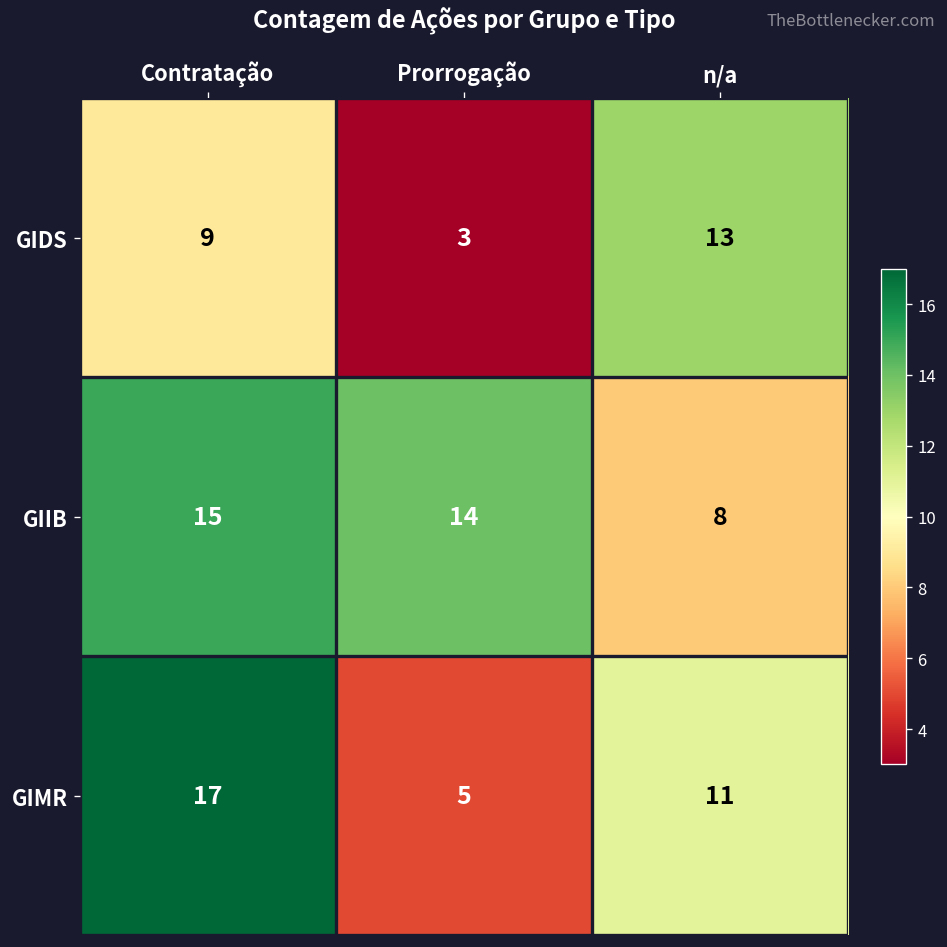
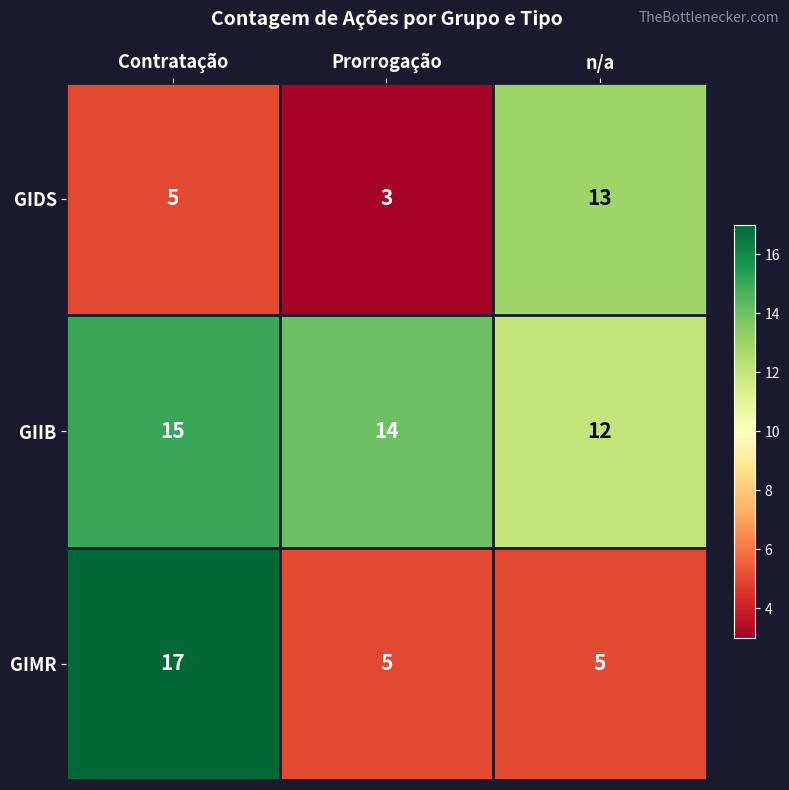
GIDS, Contratação: 9 -> 5
GIIB, n/a: 8 -> 12
GIMR, n/a: 11 -> 5
